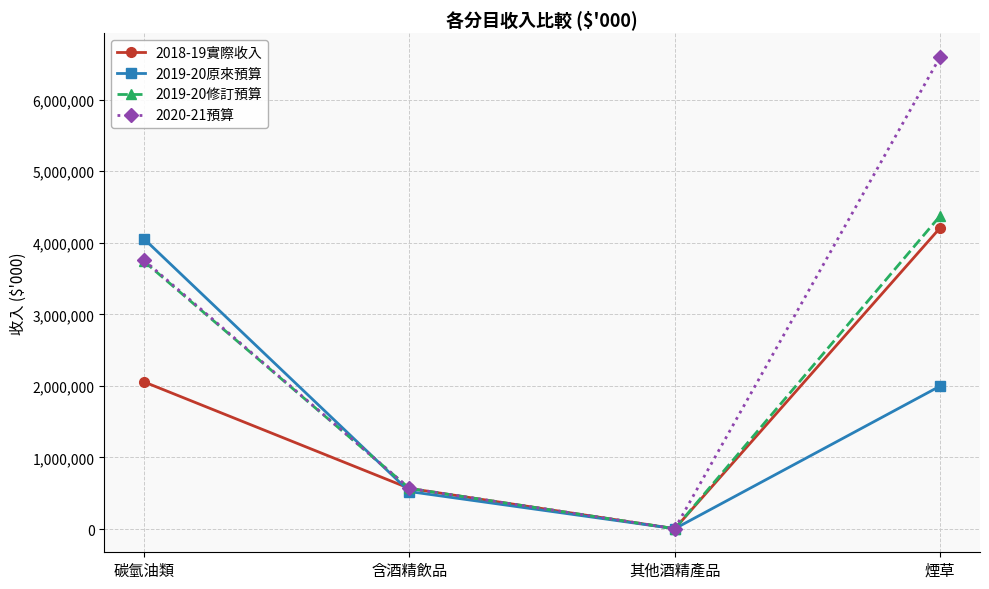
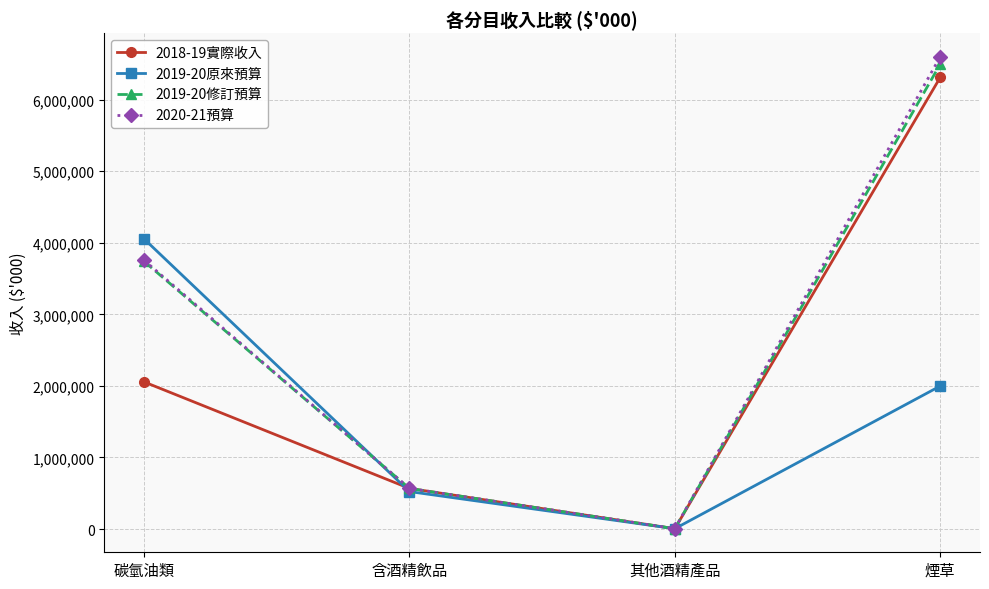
2018-19實際收入, 煙草: 4,200,000 -> 6,300,000
2019-20修訂預算, 煙草: 4,400,000 -> 6,500,000
